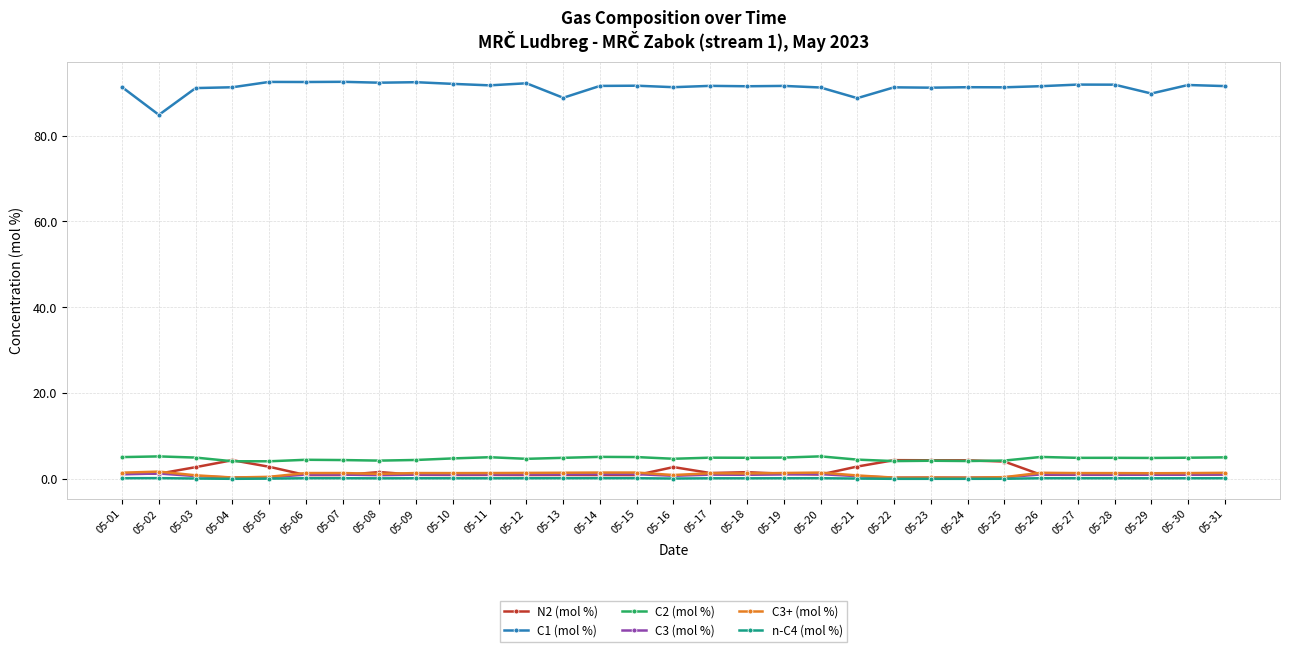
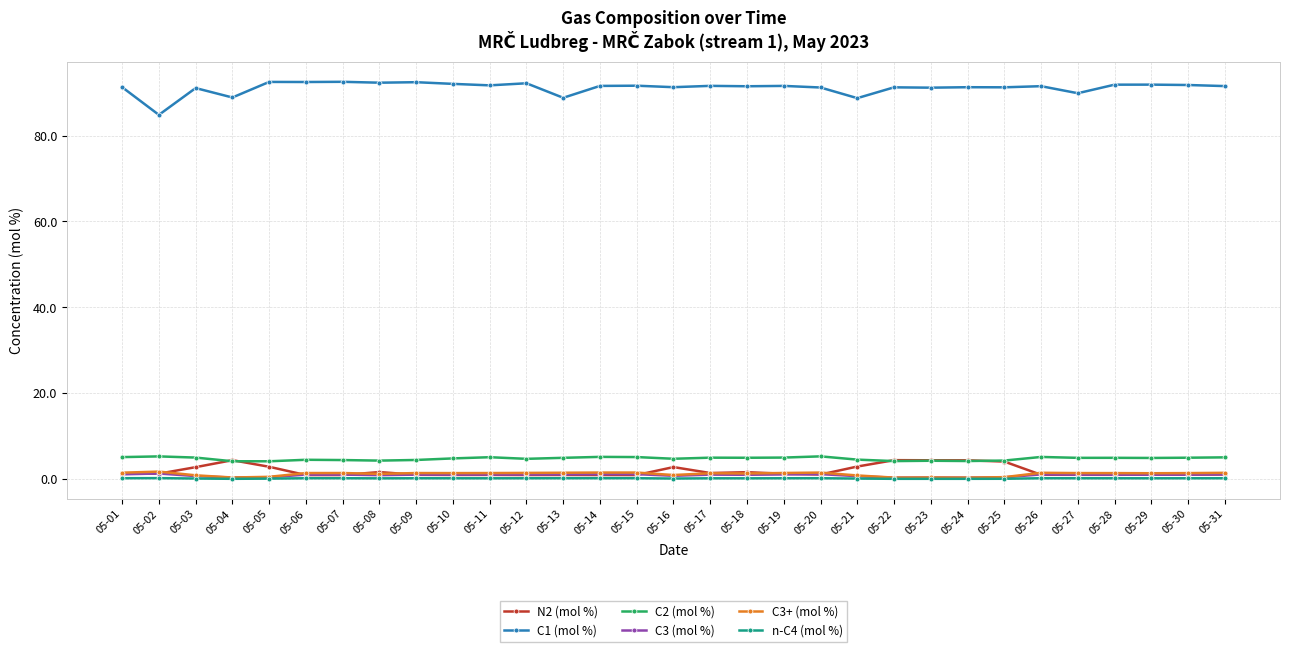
C1 (mol %), 05-04: 91 -> 89
C1 (mol %), 05-27: 92 -> 90
C1 (mol %), 05-29: 90 -> 92
